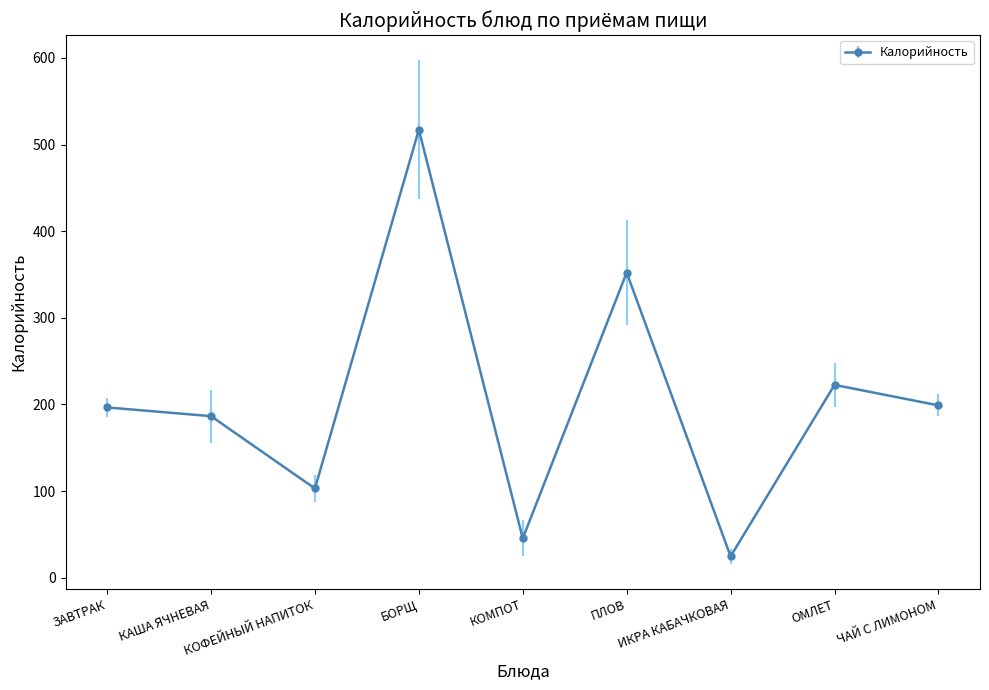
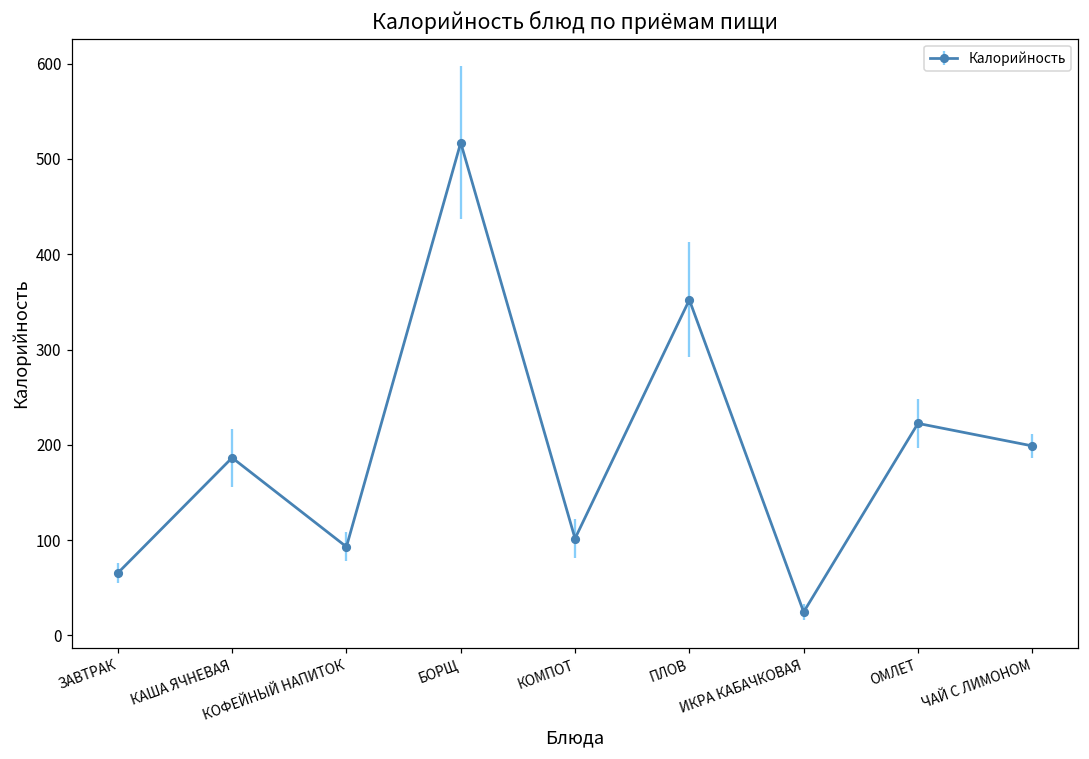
ЗАВТРАК: 200 -> 70
КОФЕЙНЫЙ НАПИТОК: 100 -> 90
КОМПОТ: 50 -> 100
